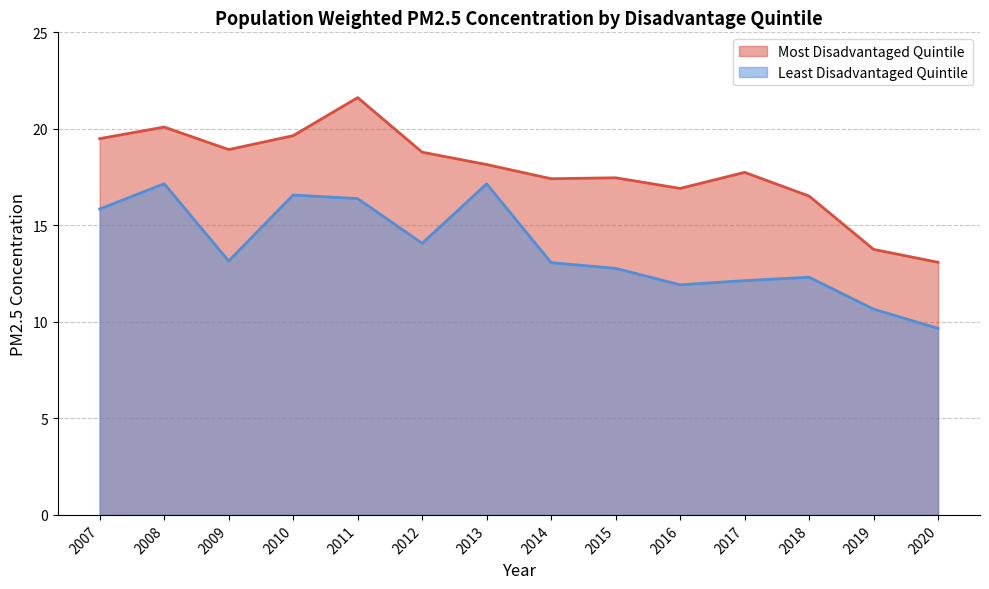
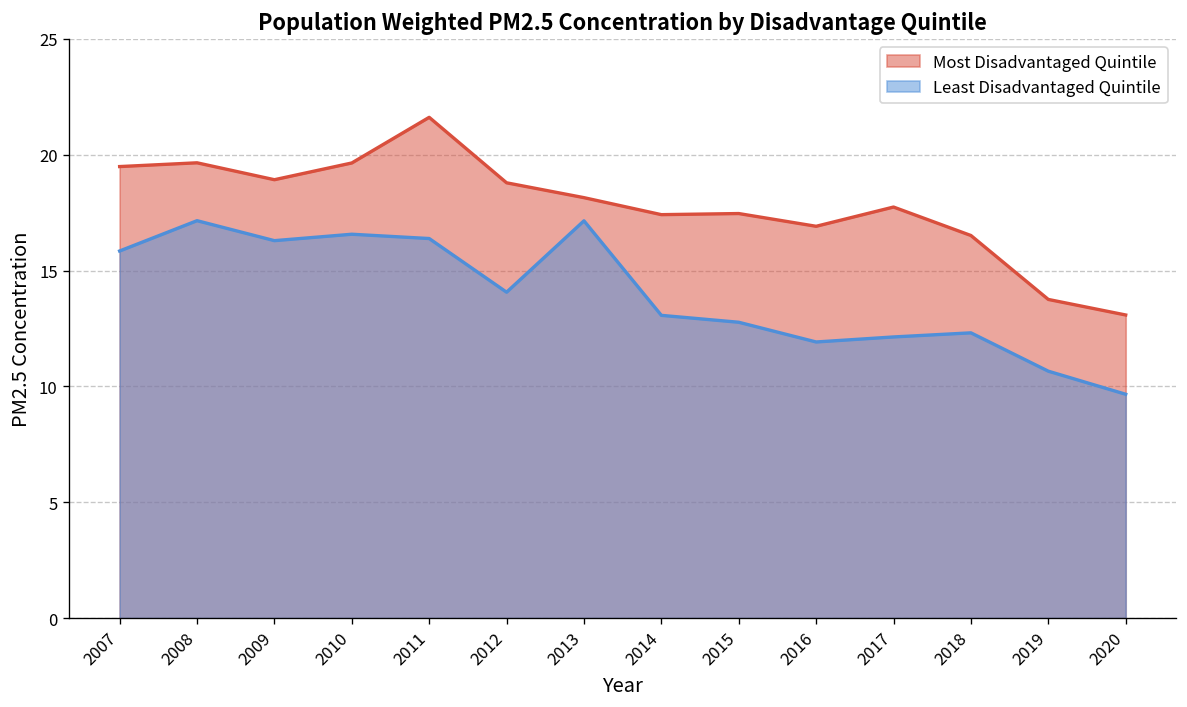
Most Disadvantaged Quintile, 2008: 20.1 -> 19.7
Least Disadvantaged Quintile, 2009: 13.2 -> 16.3
